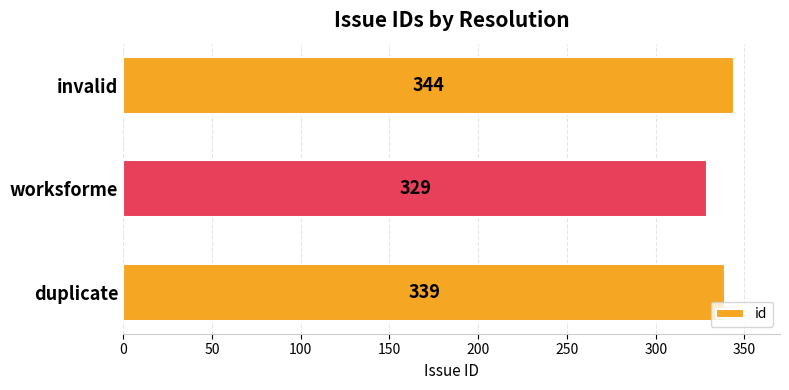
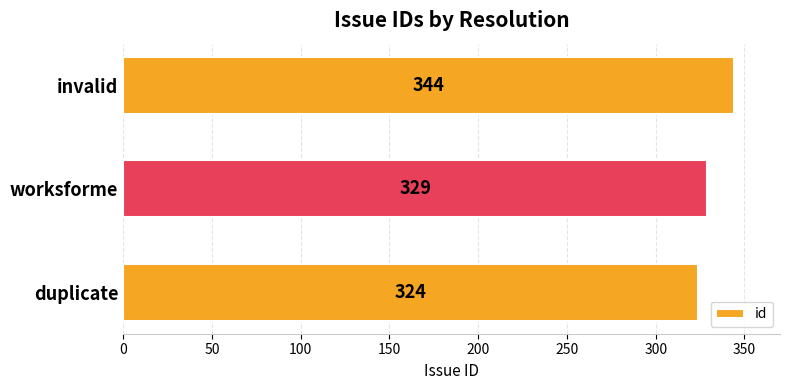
duplicate: 339 -> 324
